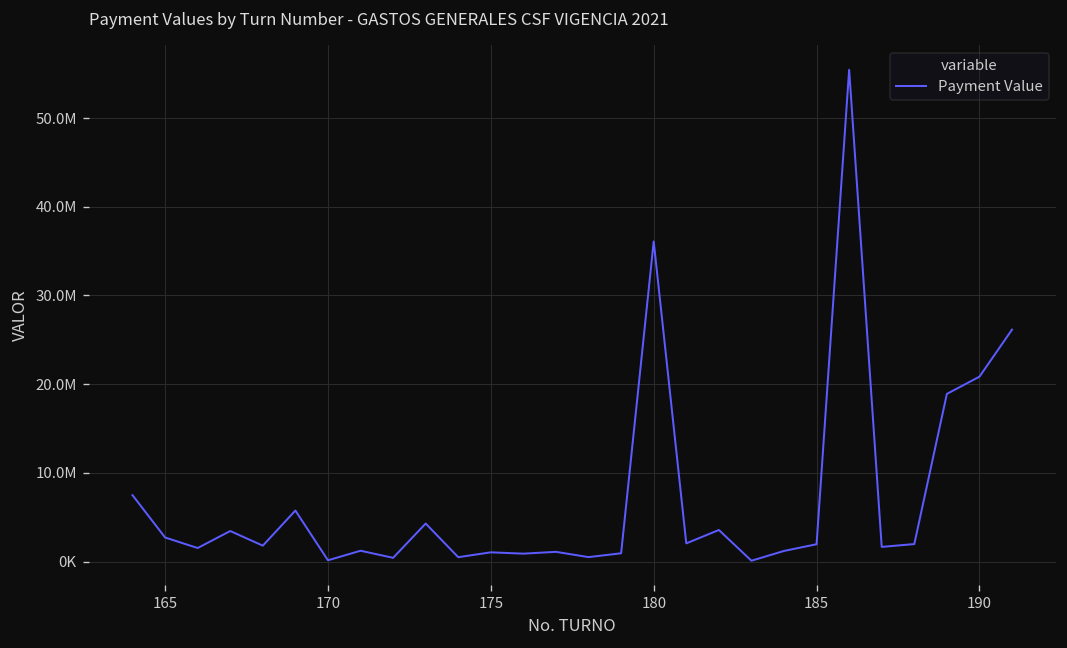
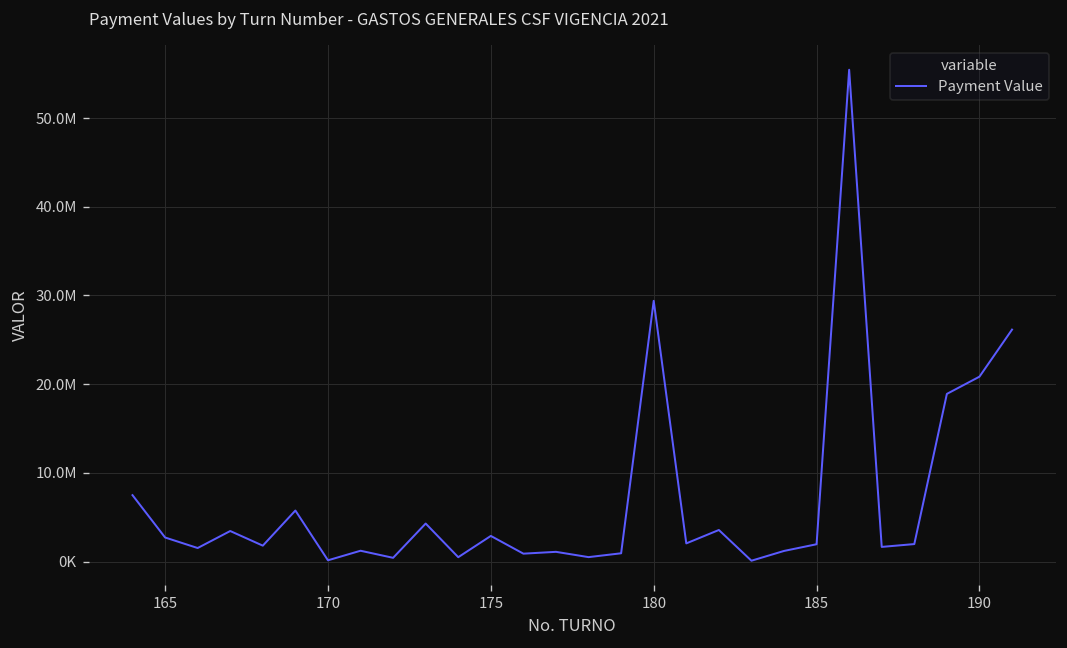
175: 1000000 -> 3000000
180: 36000000 -> 29000000
